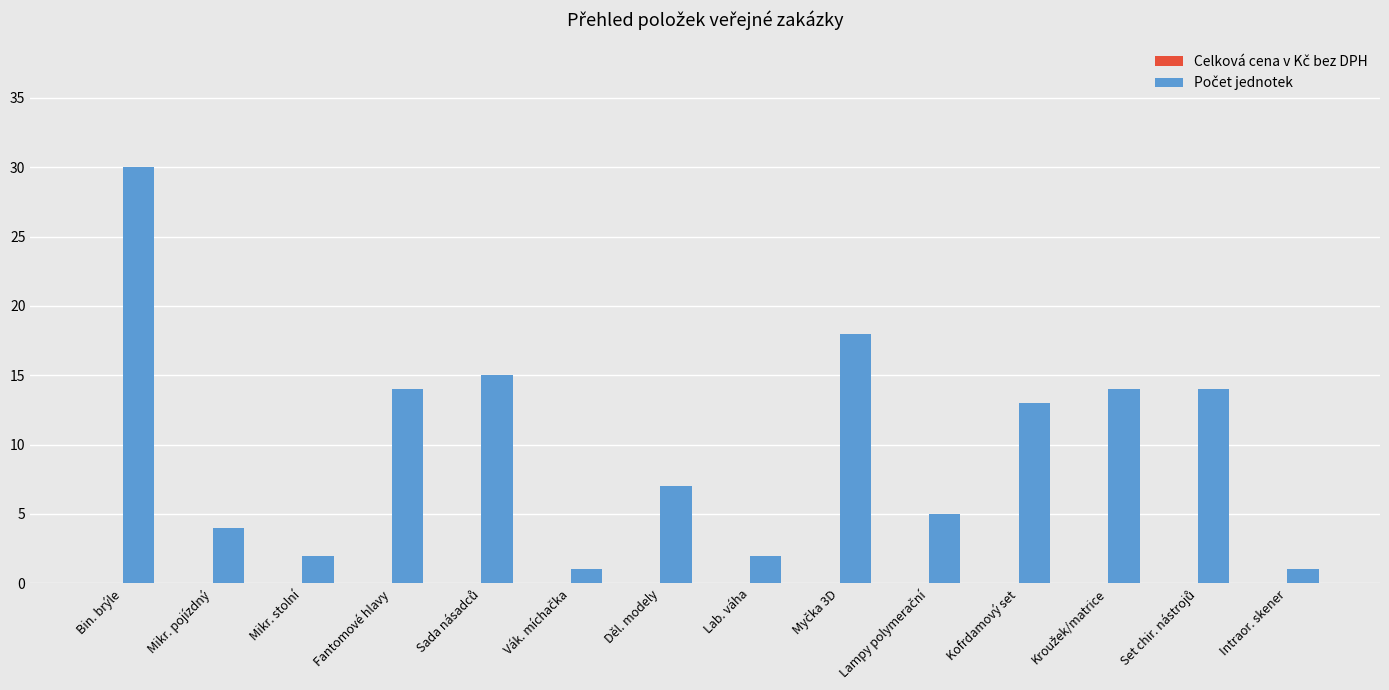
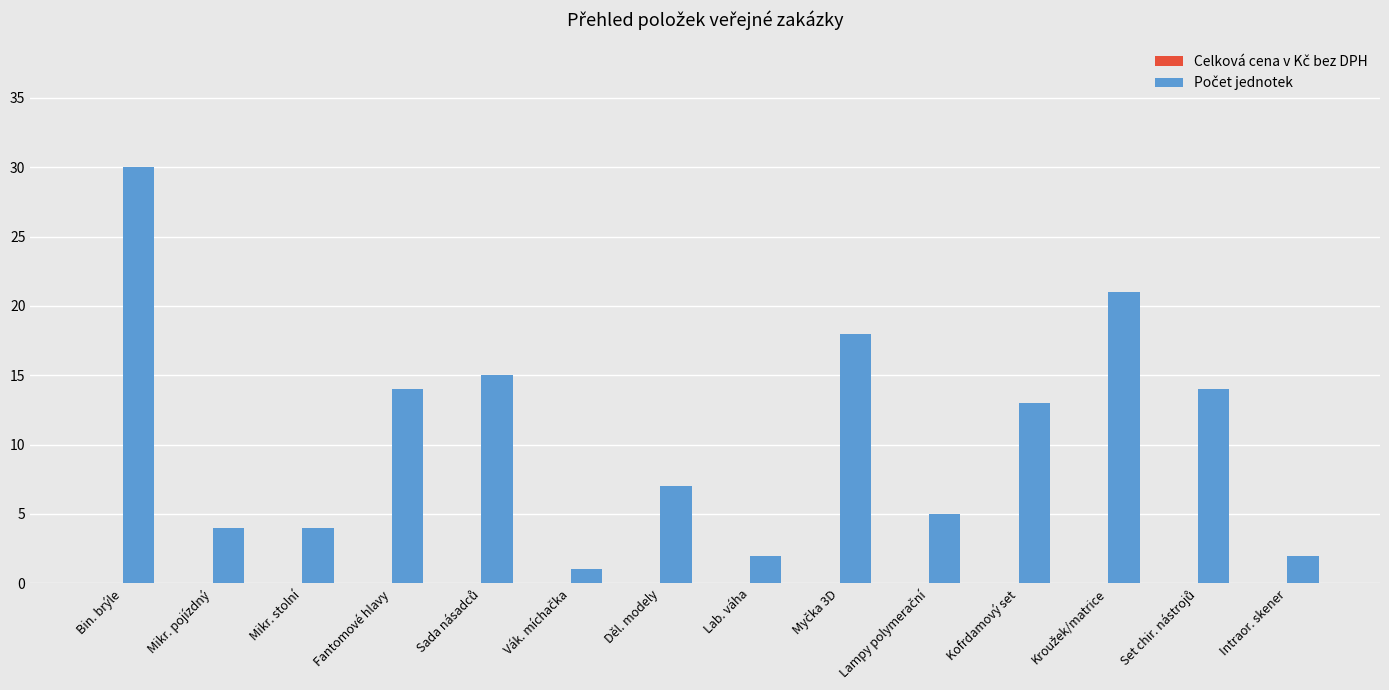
Počet jednotek, Mikr. stolní: 2 -> 4
Počet jednotek, Kroužek/matrice: 14 -> 21
Počet jednotek, Intraor. skener: 1 -> 2
